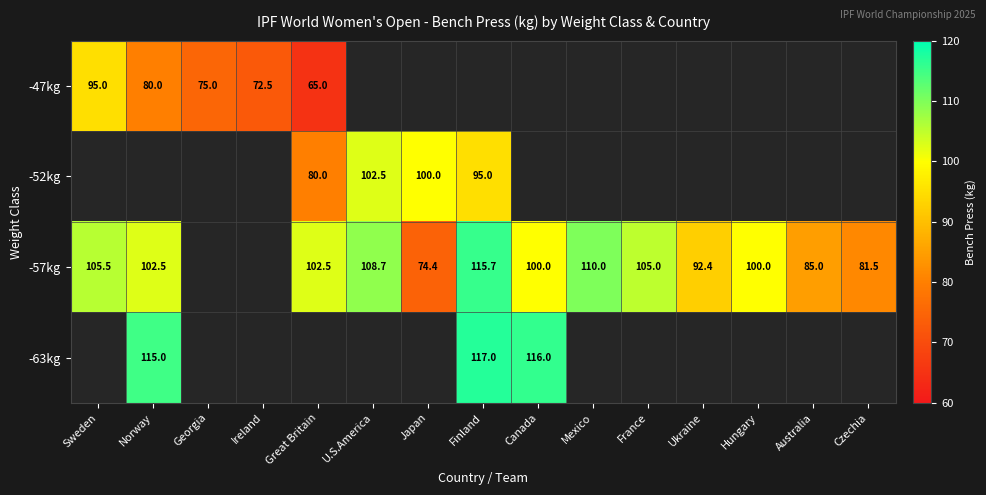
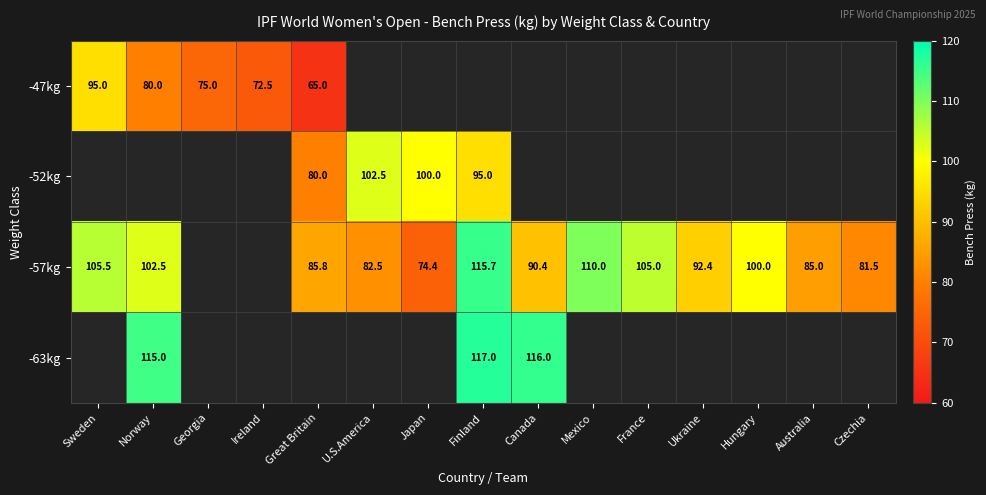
-57kg, Great Britain: 102.5 -> 85.8
-57kg, U.S.America: 108.7 -> 82.5
-57kg, Canada: 100.0 -> 90.4
